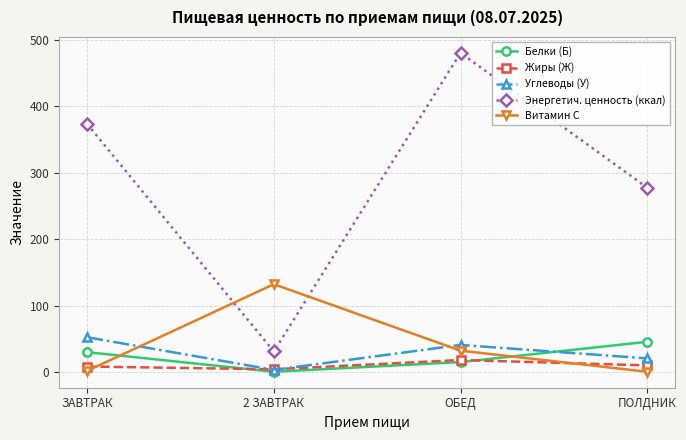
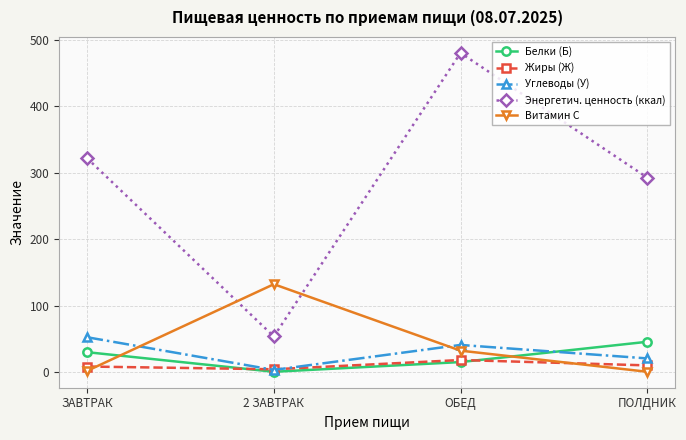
Энергетич. ценность (ккал), ЗАВТРАК: 370 -> 320
Энергетич. ценность (ккал), 2 ЗАВТРАК: 30 -> 50
Энергетич. ценность (ккал), ПОЛДНИК: 280 -> 290
